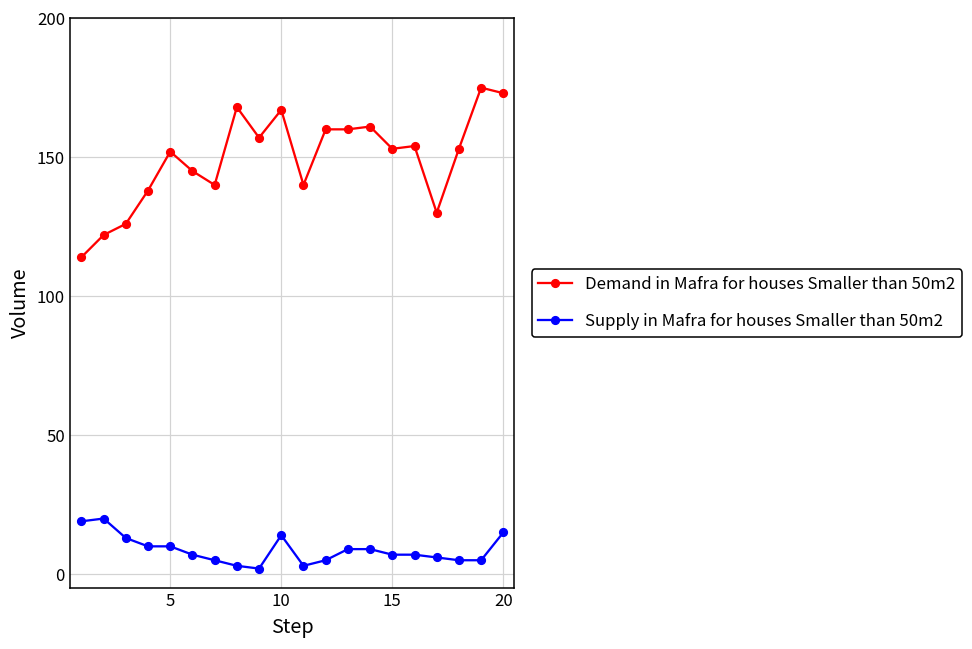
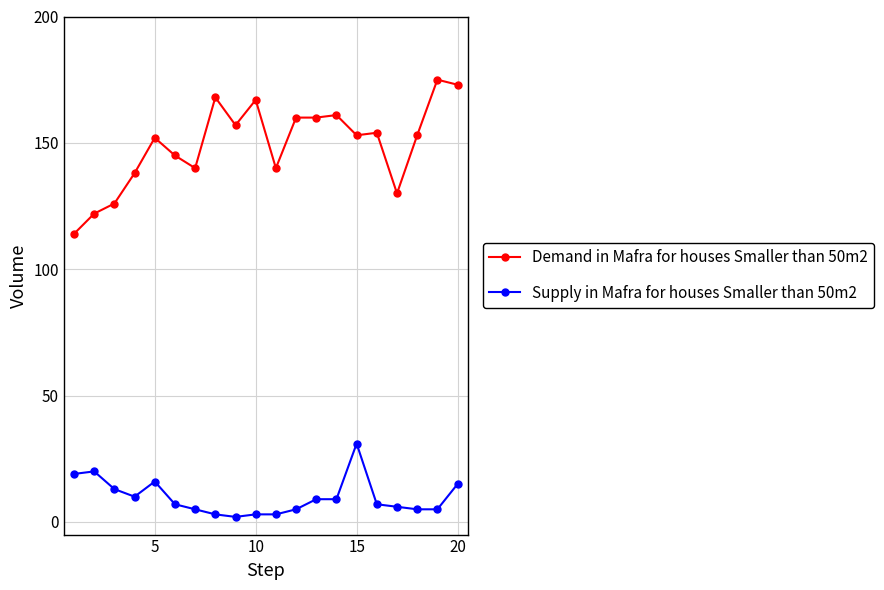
Supply in Mafra for houses Smaller than 50m2, 5: 10 -> 16
Supply in Mafra for houses Smaller than 50m2, 10: 14 -> 3
Supply in Mafra for houses Smaller than 50m2, 15: 7 -> 31
